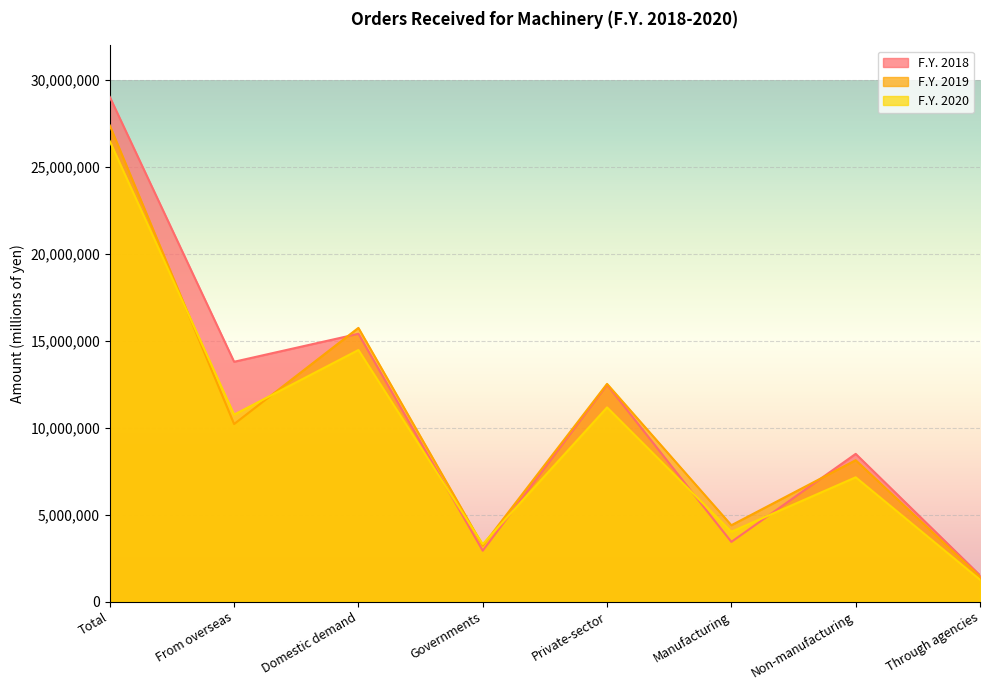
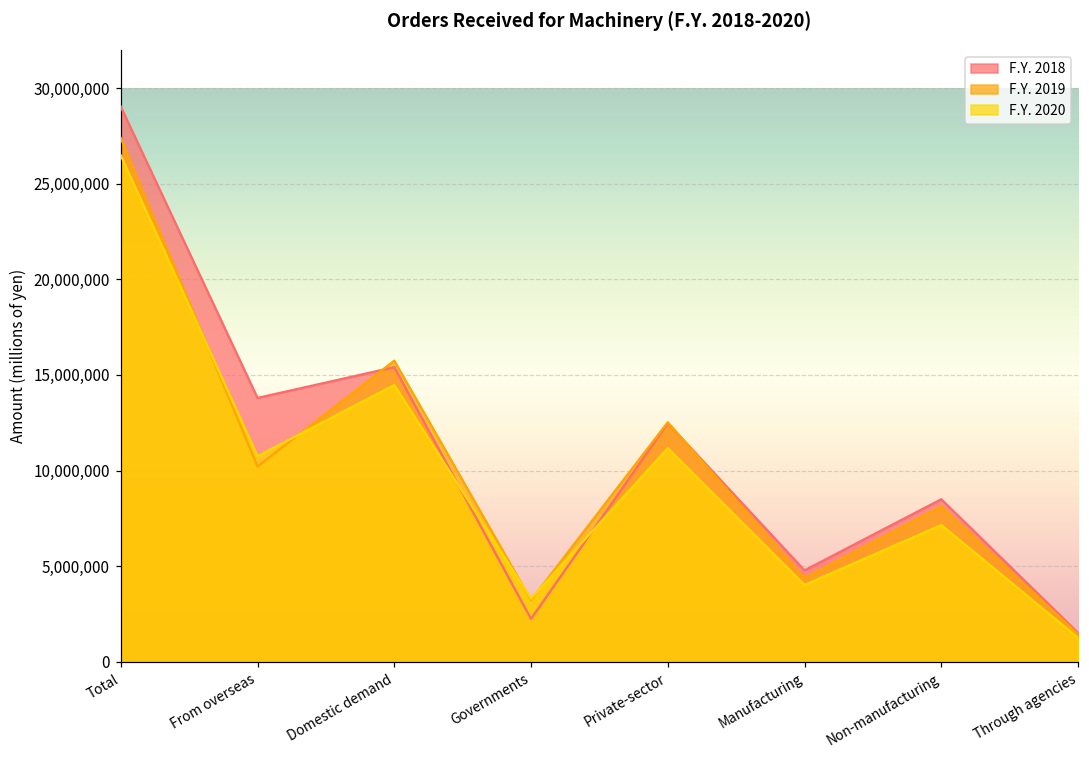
F.Y. 2018, Governments: 2,900,000 -> 2,200,000
F.Y. 2018, Manufacturing: 3,400,000 -> 4,800,000
